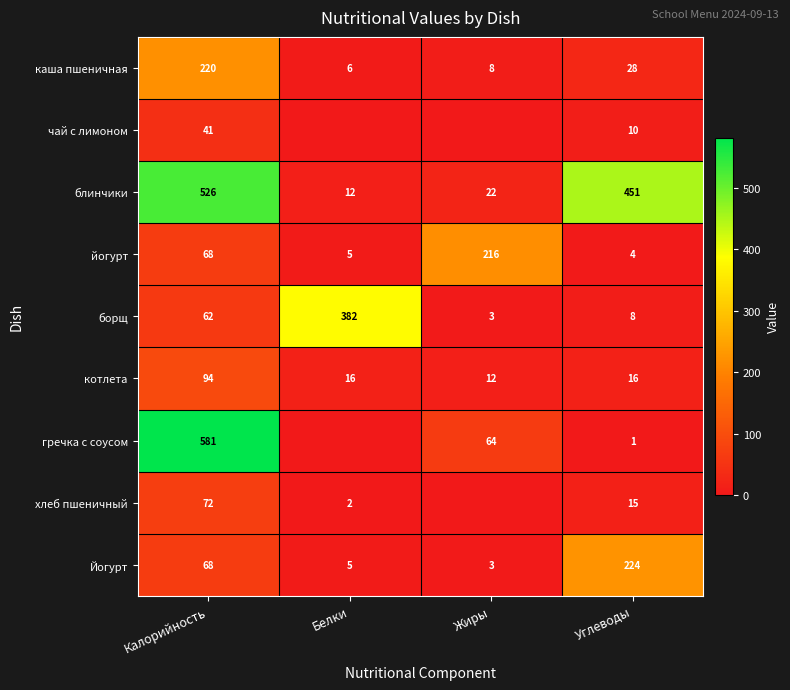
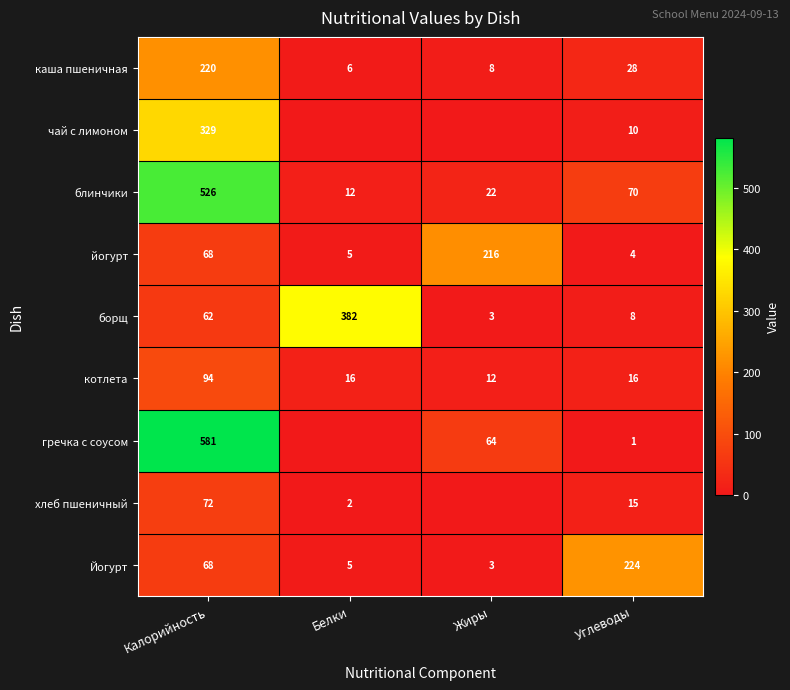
чай с лимоном, Калорийность: 41 -> 329
блинчики, Углеводы: 451 -> 70
